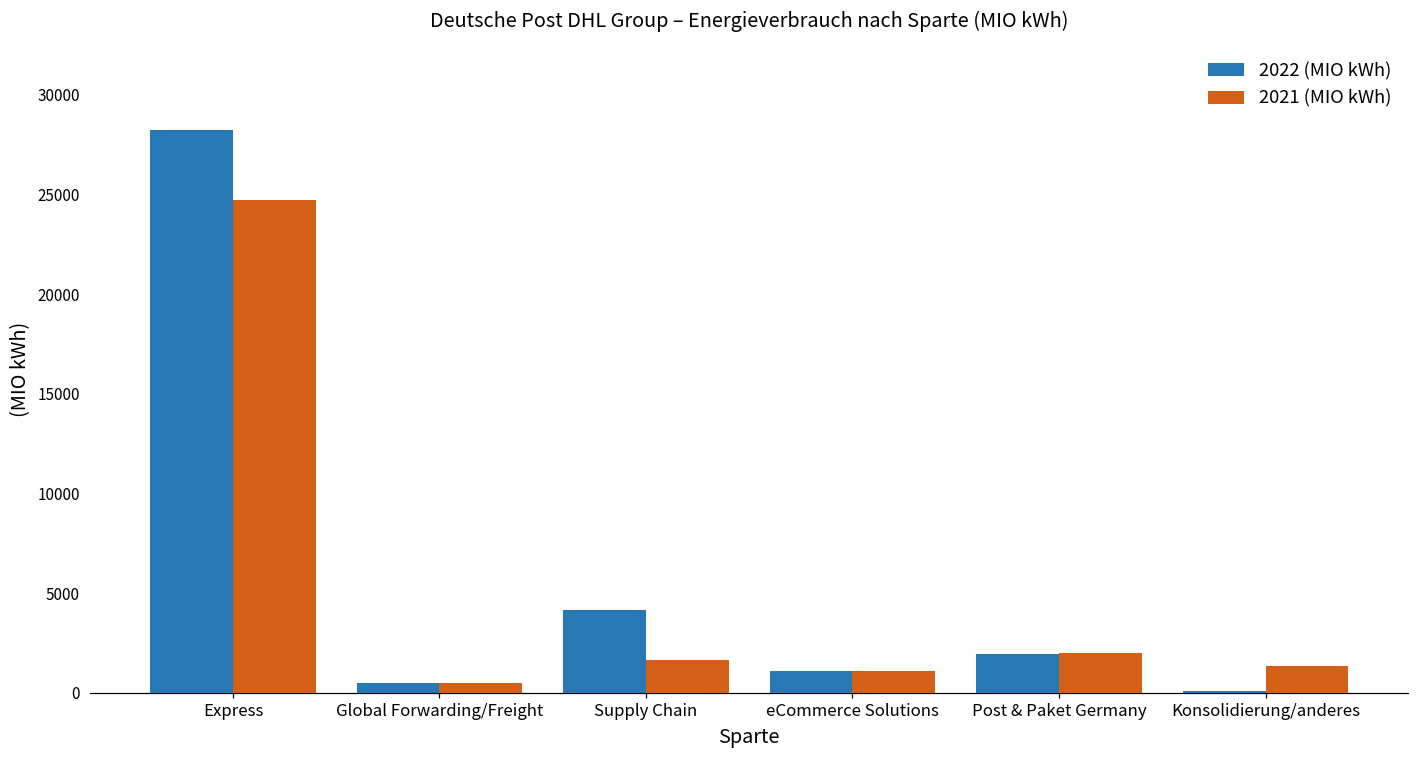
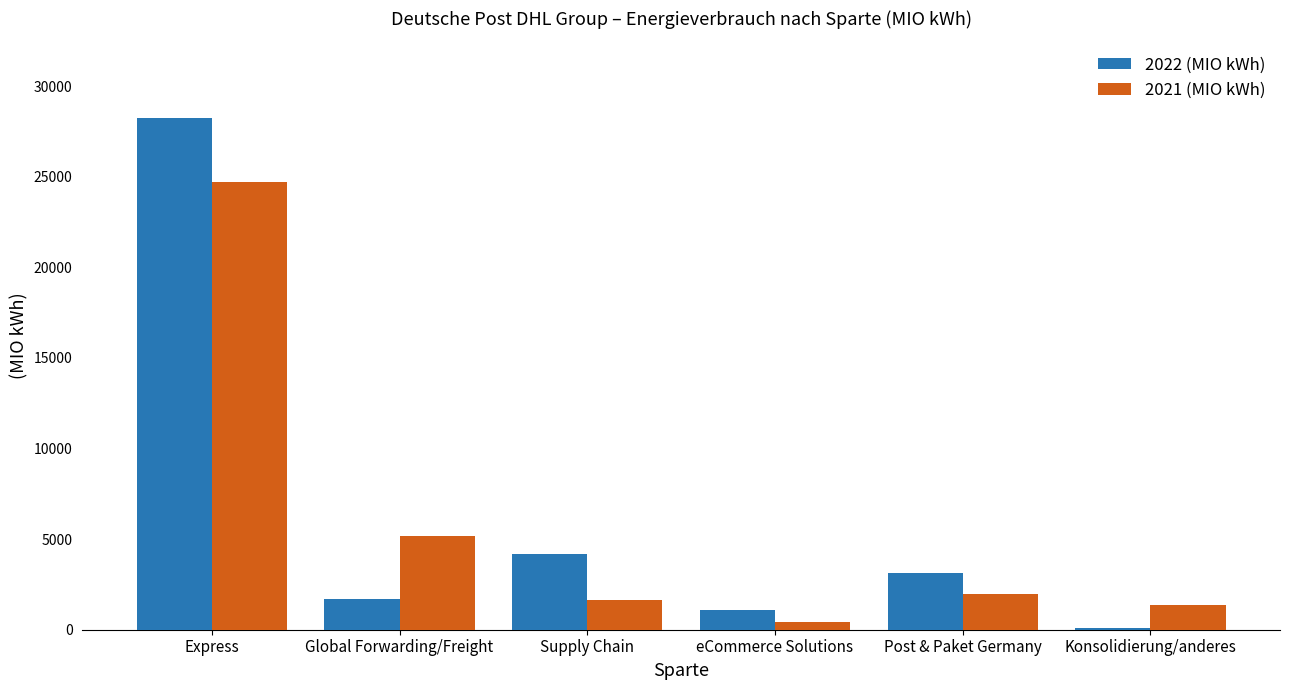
2022 (MIO kWh), Global Forwarding/Freight: 500 -> 1700
2021 (MIO kWh), Global Forwarding/Freight: 500 -> 5100
2021 (MIO kWh), eCommerce Solutions: 1100 -> 400
2022 (MIO kWh), Post & Paket Germany: 1900 -> 3100
